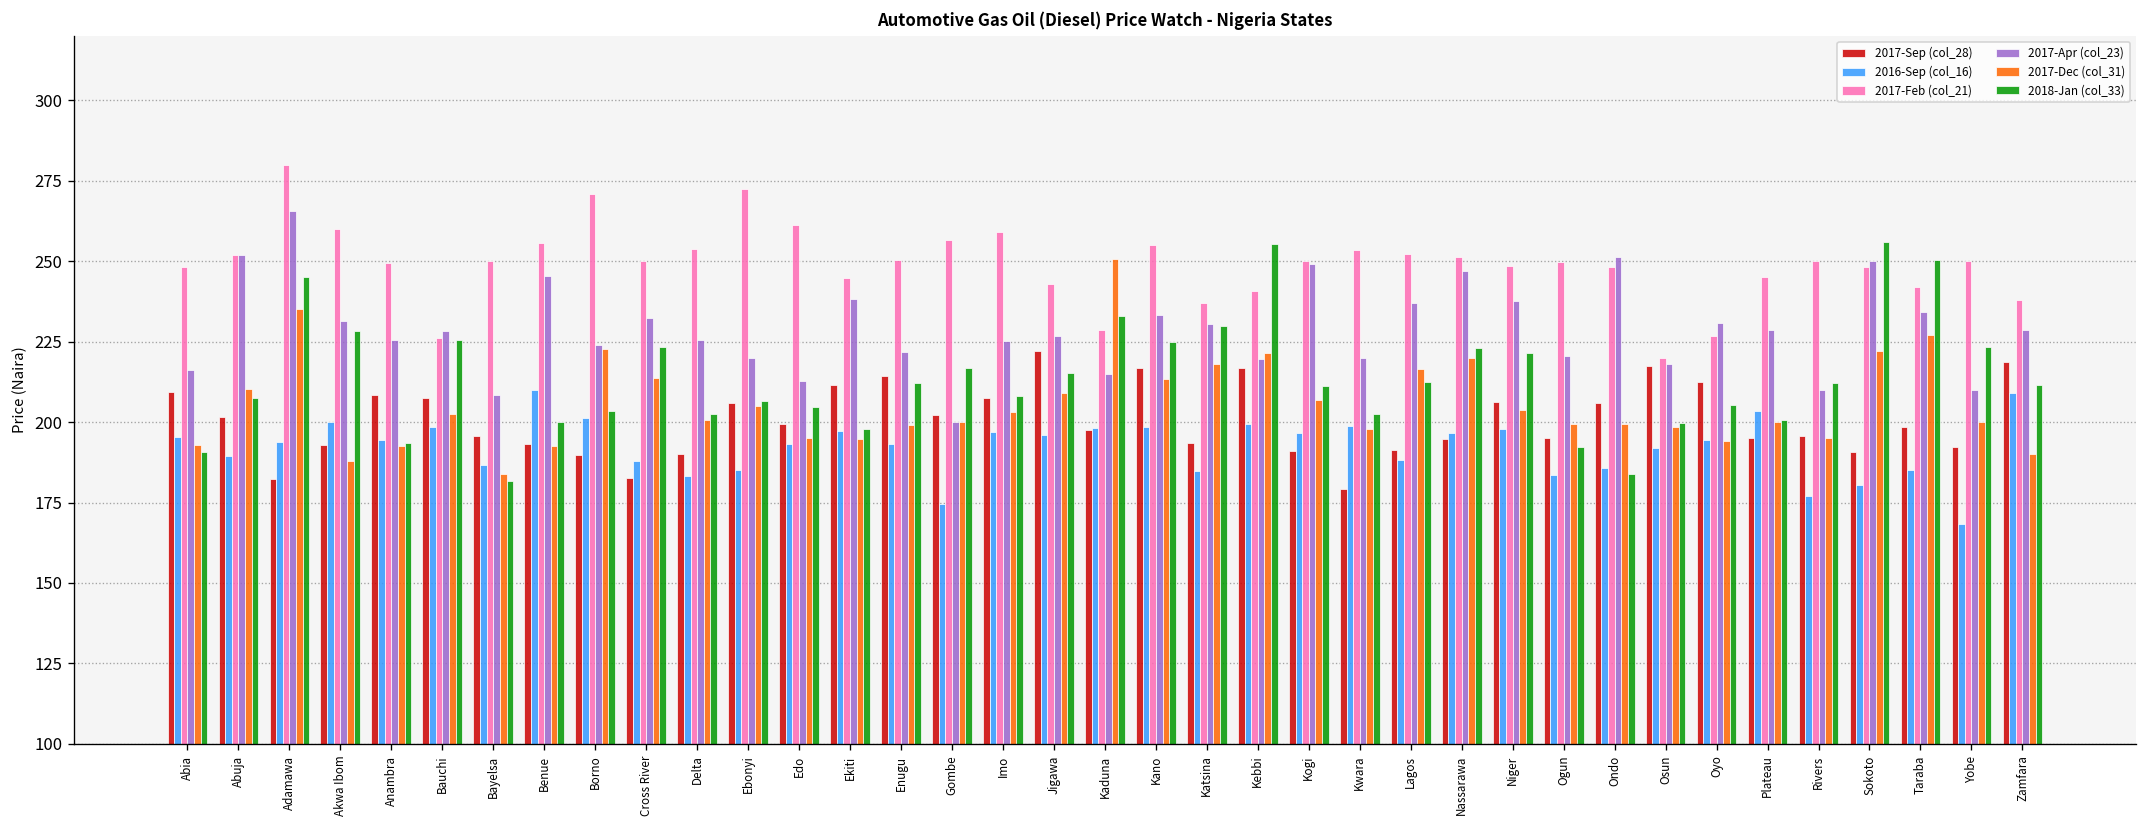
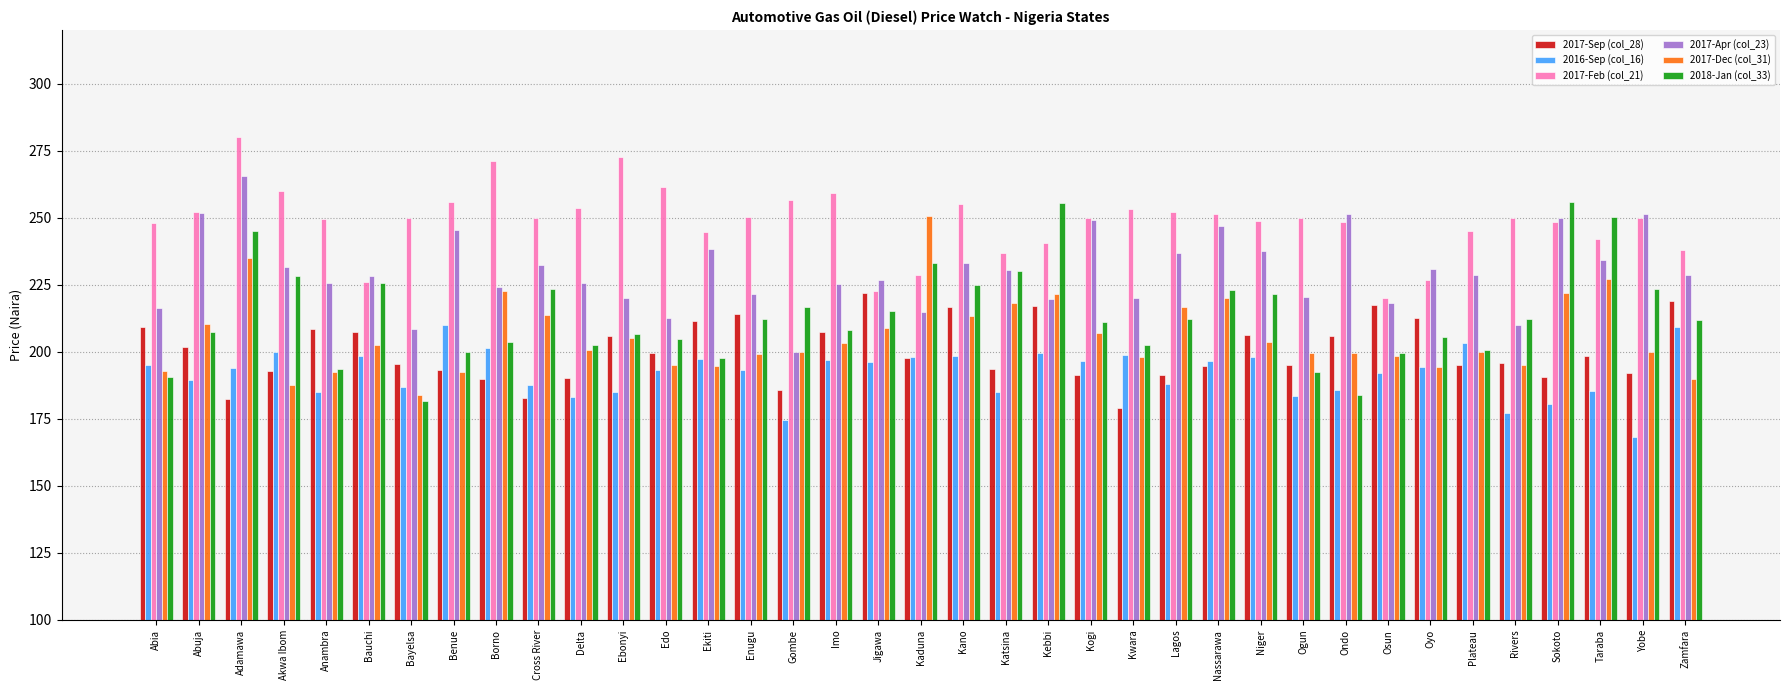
2016-Sep (col_16), Anambra: 194 -> 185
2017-Sep (col_28), Gombe: 202 -> 186
2017-Feb (col_21), Jigawa: 243 -> 223
2017-Apr (col_23), Yobe: 210 -> 251
